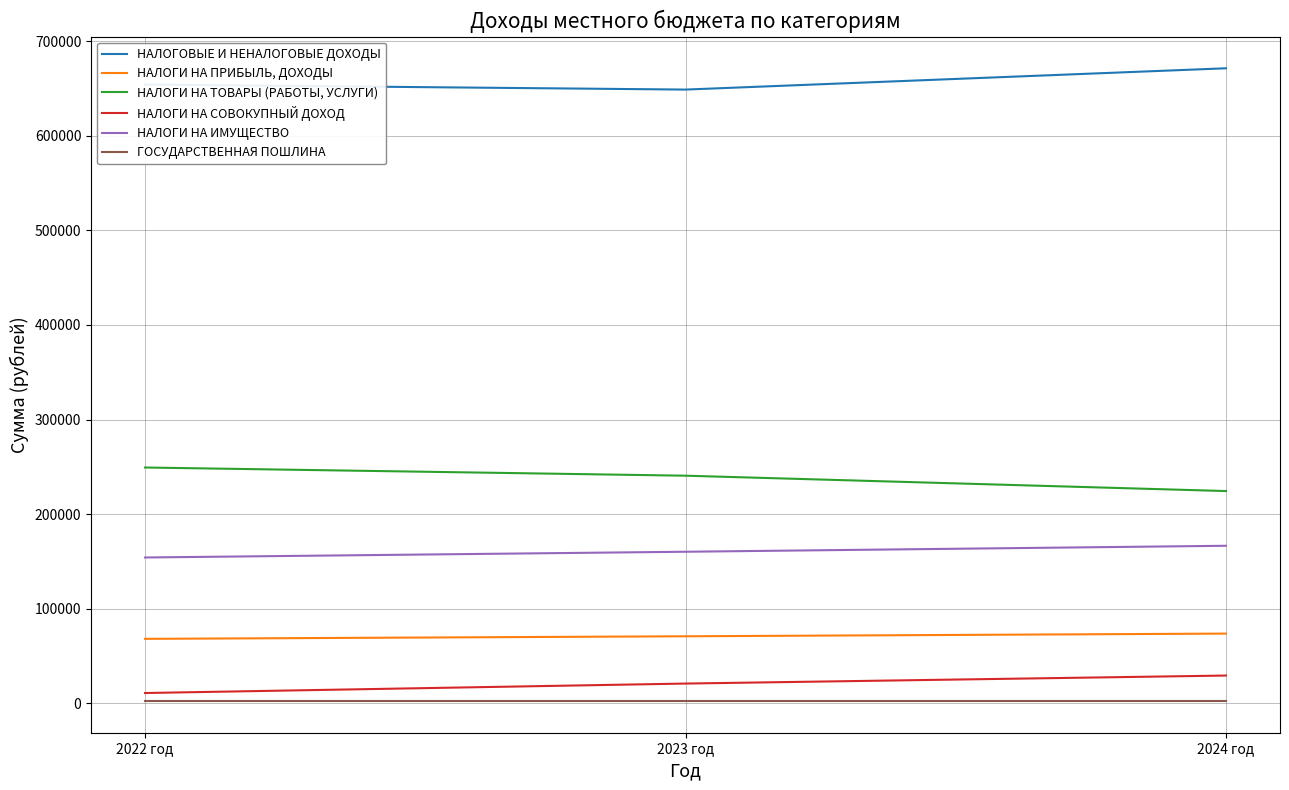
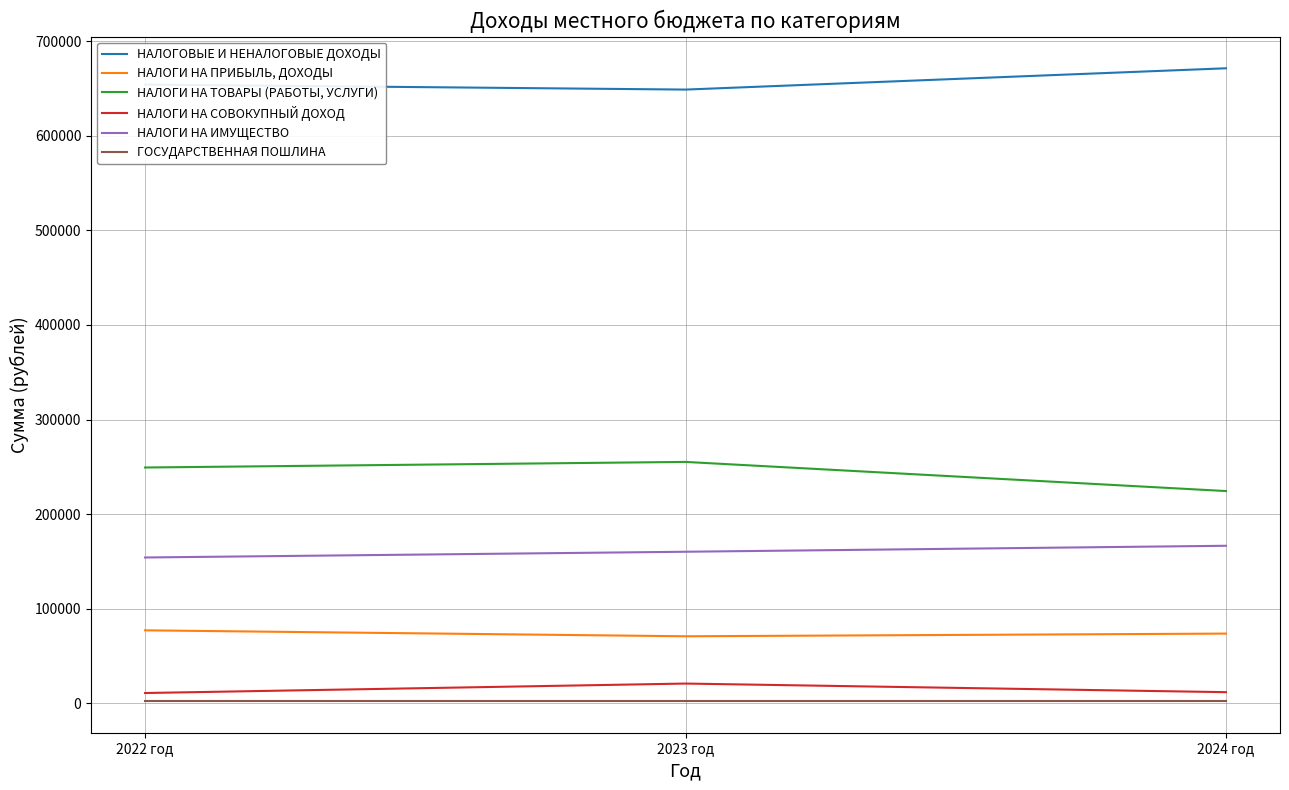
НАЛОГИ НА ПРИБЫЛЬ, ДОХОДЫ, 2022 год: 70000 -> 80000
НАЛОГИ НА ТОВАРЫ (РАБОТЫ, УСЛУГИ), 2023 год: 240000 -> 260000
НАЛОГИ НА СОВОКУПНЫЙ ДОХОД, 2024 год: 30000 -> 10000
